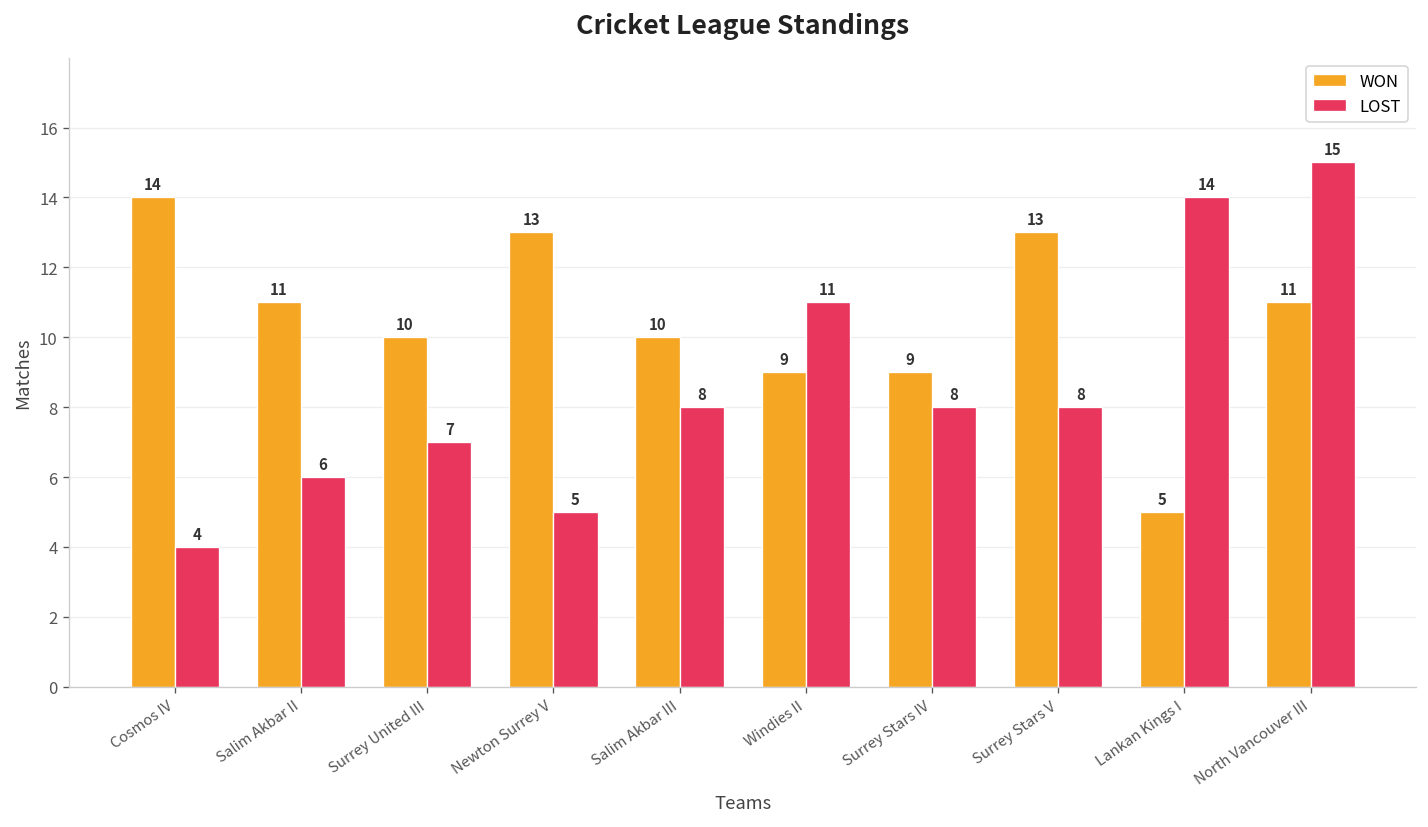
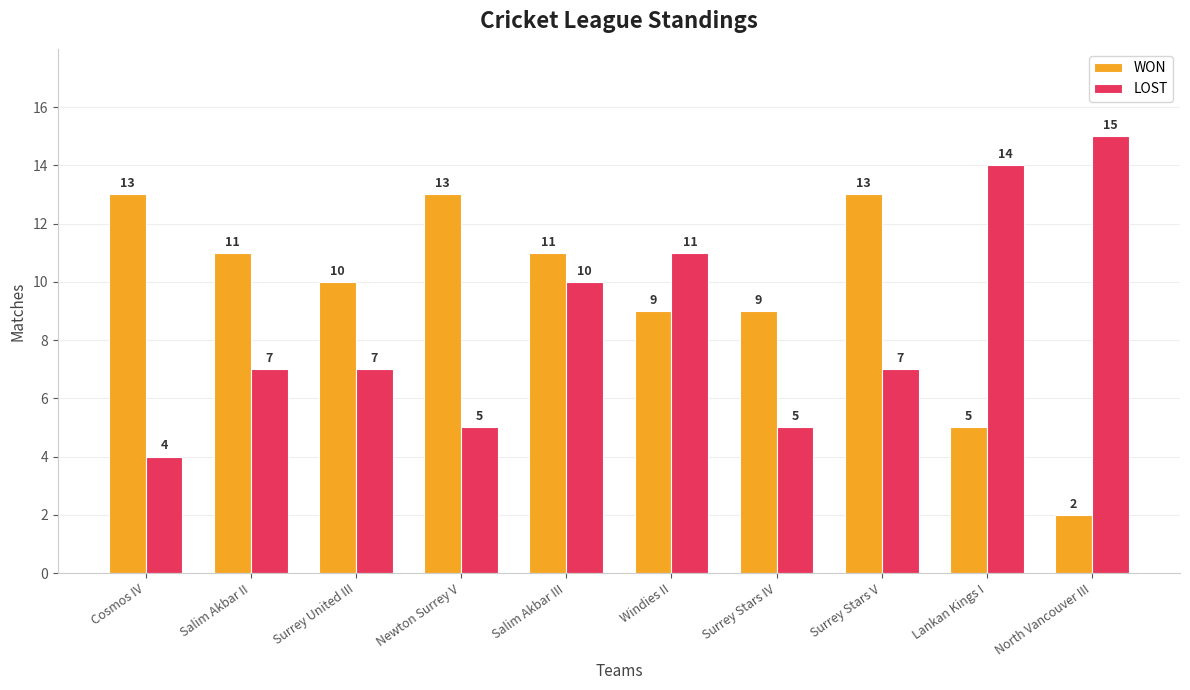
WON, Cosmos IV: 14 -> 13
LOST, Salim Akbar II: 6 -> 7
WON, Salim Akbar III: 10 -> 11
LOST, Salim Akbar III: 8 -> 10
LOST, Surrey Stars IV: 8 -> 5
LOST, Surrey Stars V: 8 -> 7
WON, North Vancouver III: 11 -> 2
